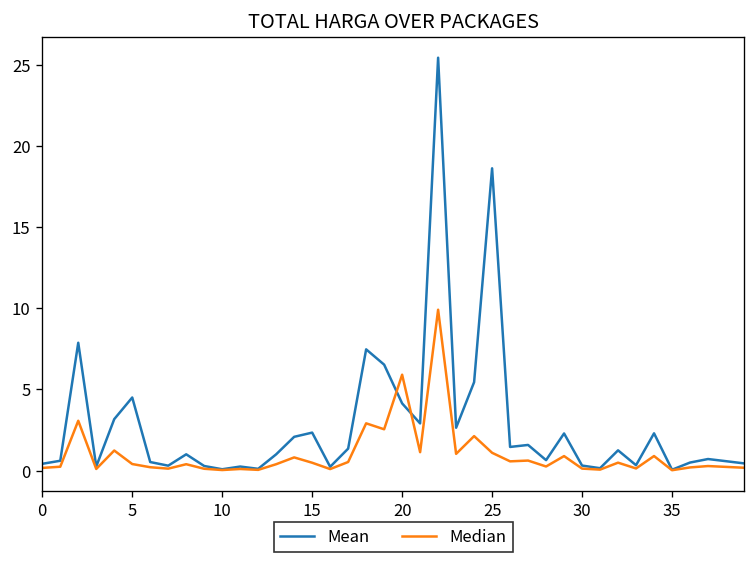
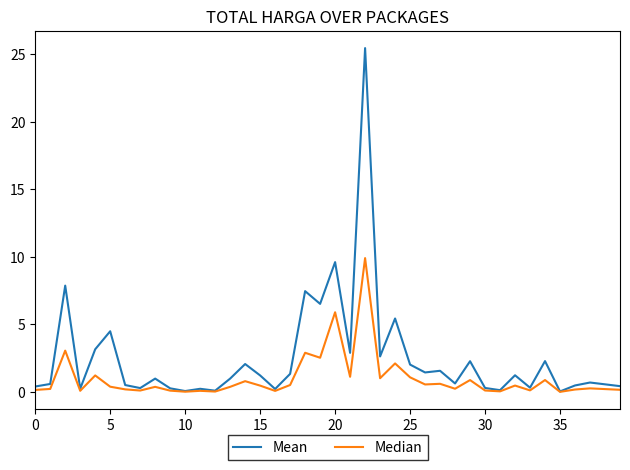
Mean, 15: 2.3 -> 1.2
Mean, 20: 4.1 -> 9.6
Mean, 25: 18.6 -> 2.0
